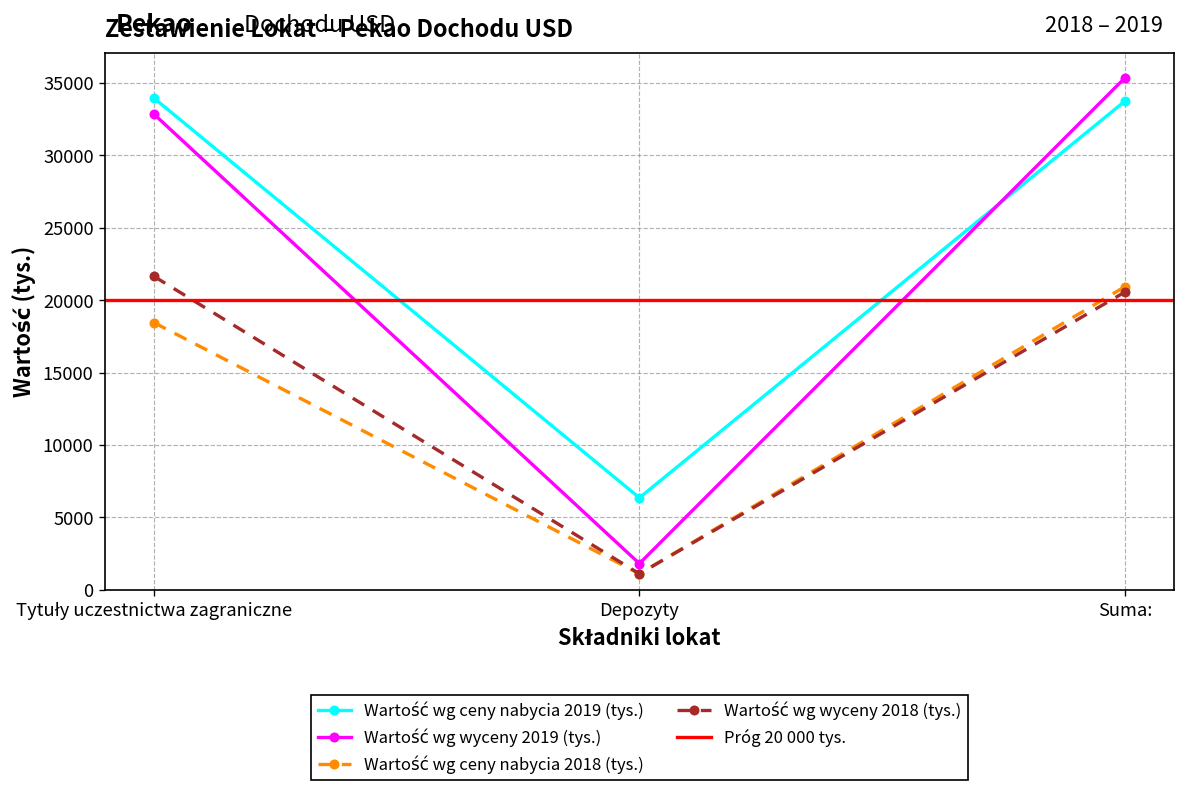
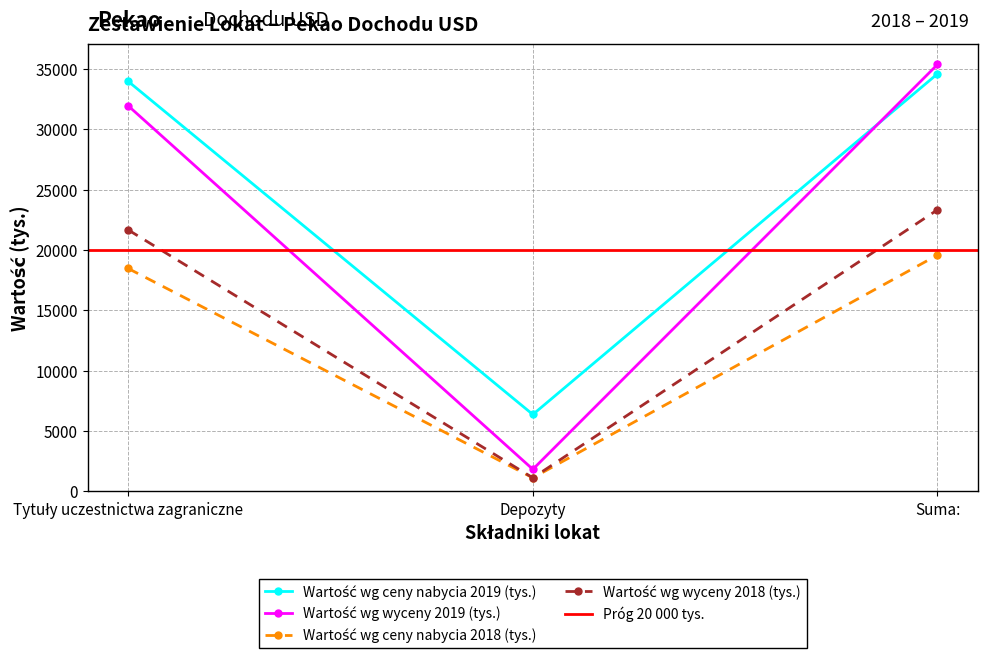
Wartość wg wyceny 2019 (tys.), Tytuły uczestnictwa zagraniczne: 32900 -> 31900
Wartość wg ceny nabycia 2019 (tys.), Suma:: 33800 -> 34600
Wartość wg ceny nabycia 2018 (tys.), Suma:: 20900 -> 19600
Wartość wg wyceny 2018 (tys.), Suma:: 20600 -> 23300
